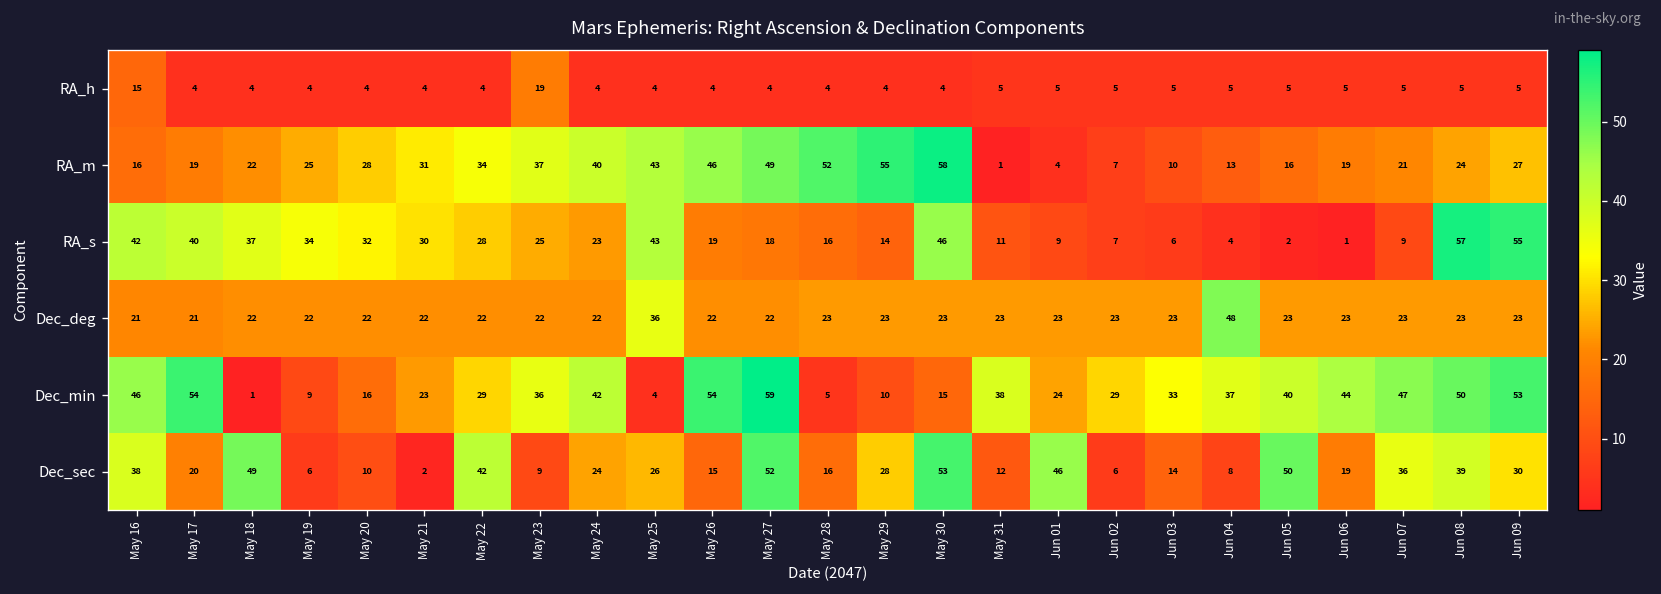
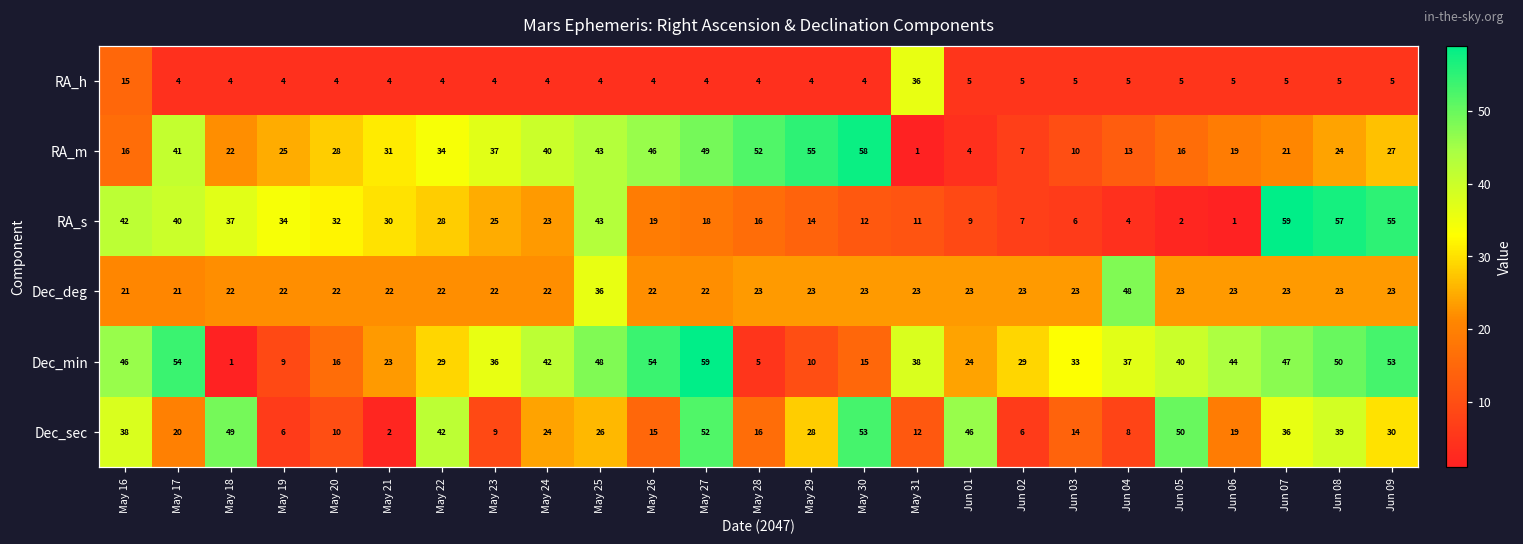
RA_h, May 23: 19 -> 4
RA_h, May 31: 5 -> 36
RA_m, May 17: 19 -> 41
RA_s, May 30: 46 -> 12
RA_s, Jun 07: 9 -> 59
Dec_min, May 25: 4 -> 48
